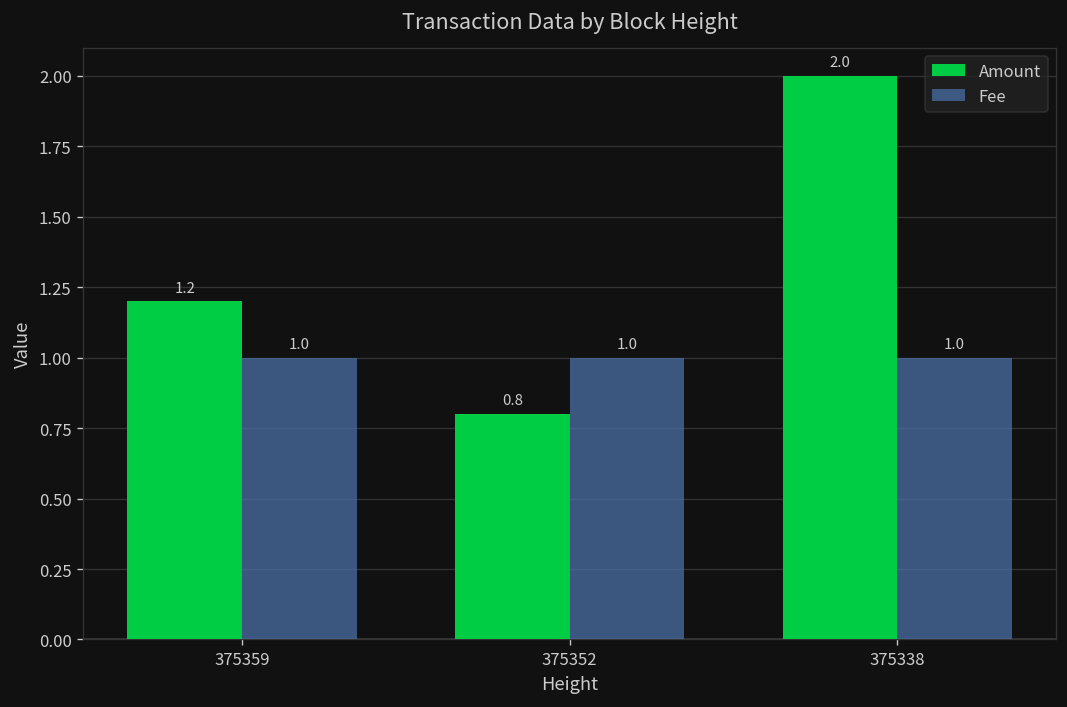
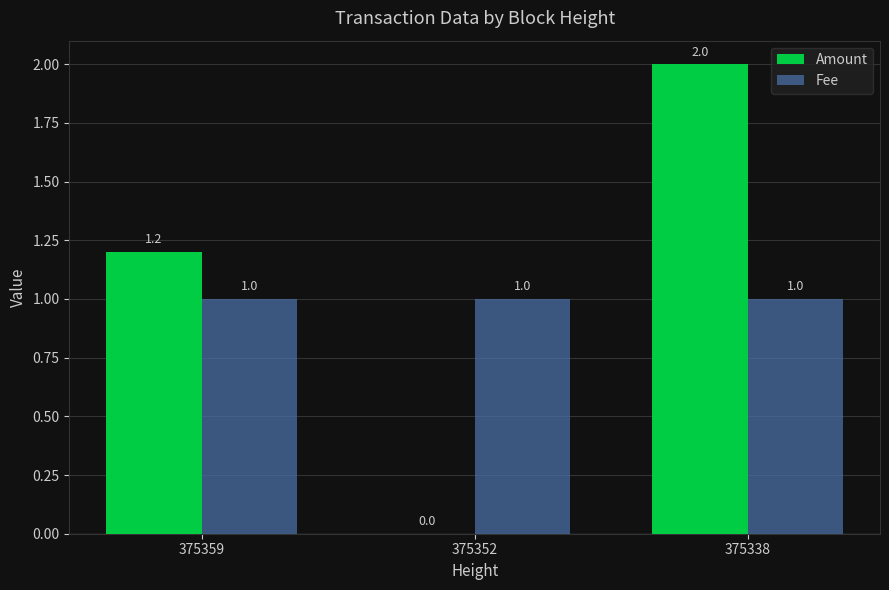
Amount, 375352: 0.8 -> 0.0
